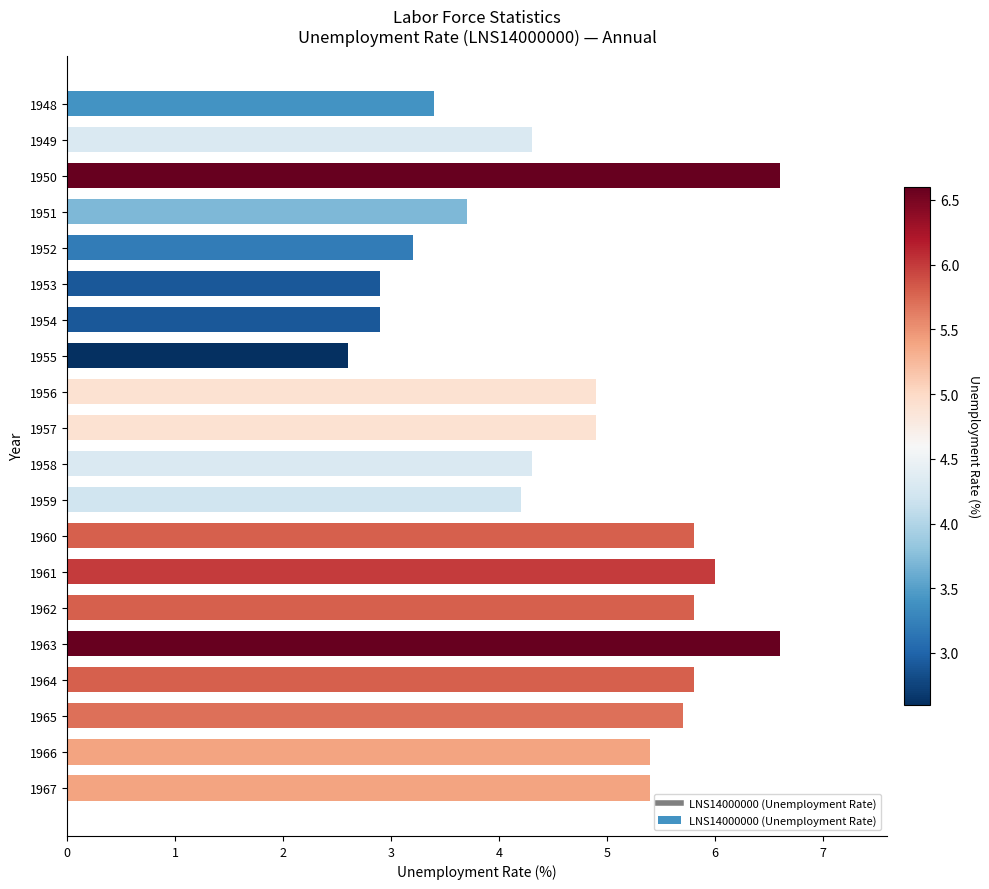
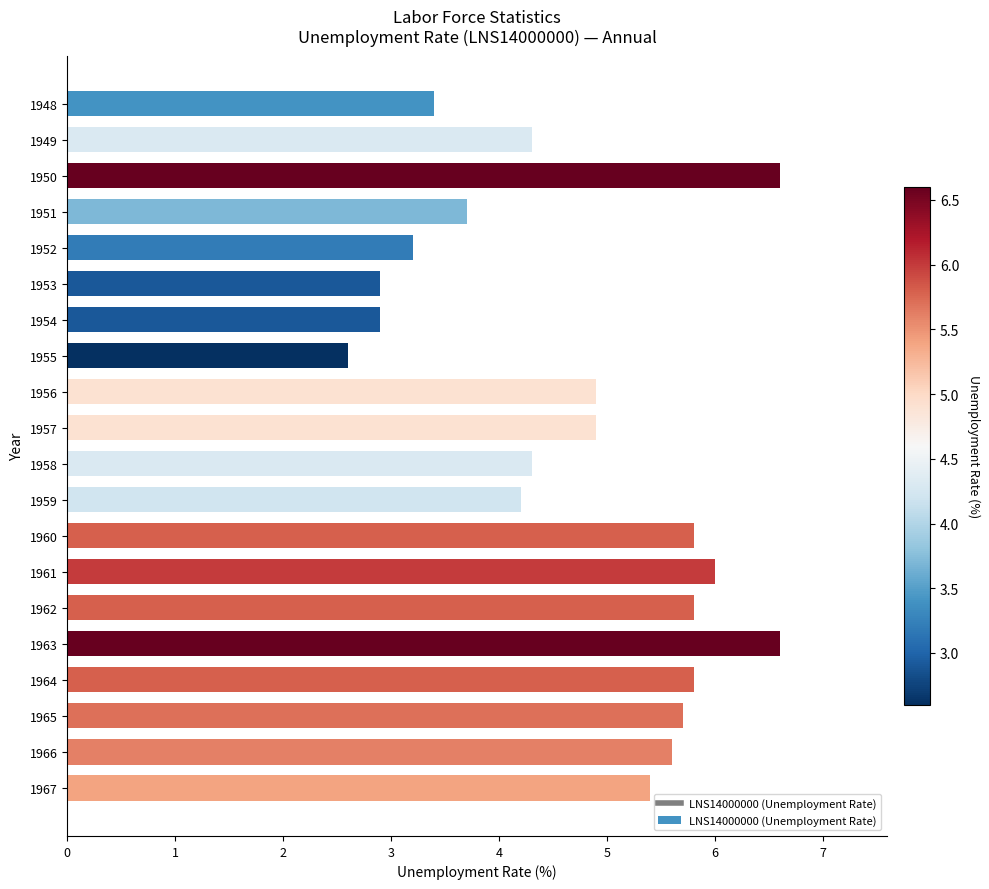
1966: 5.4 -> 5.6
